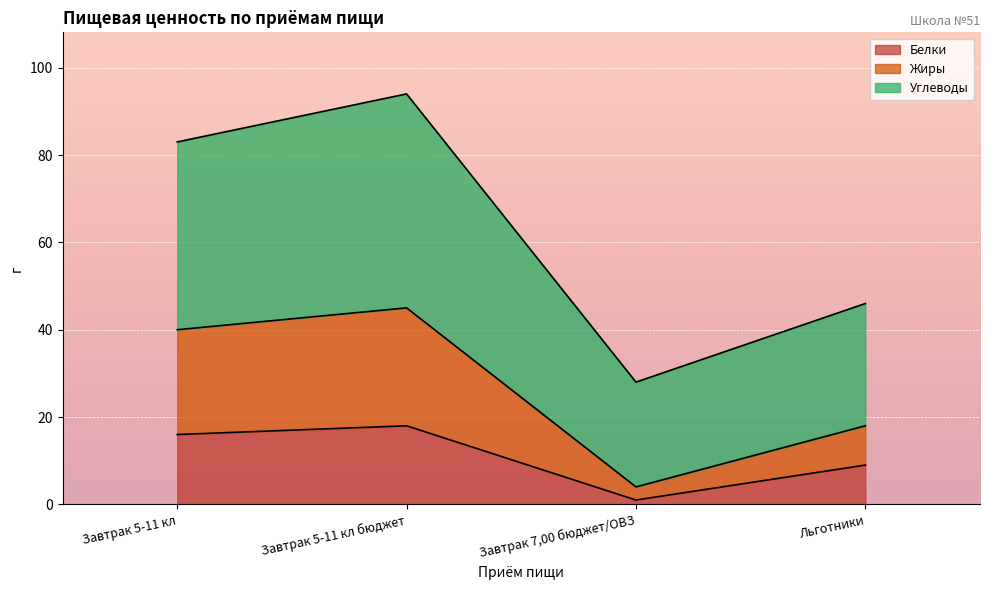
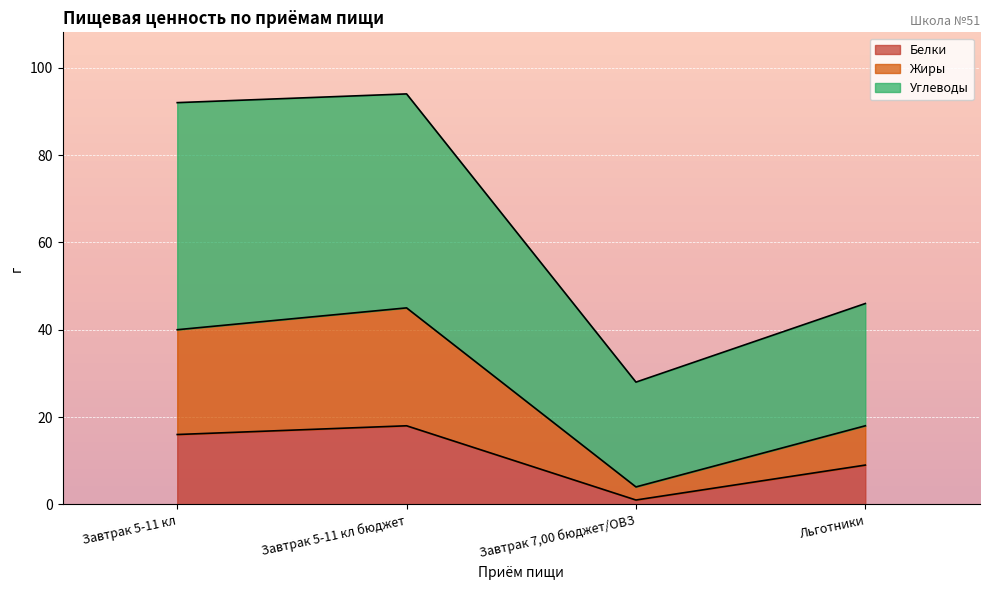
Углеводы, Завтрак 5-11 кл: 43 -> 52
